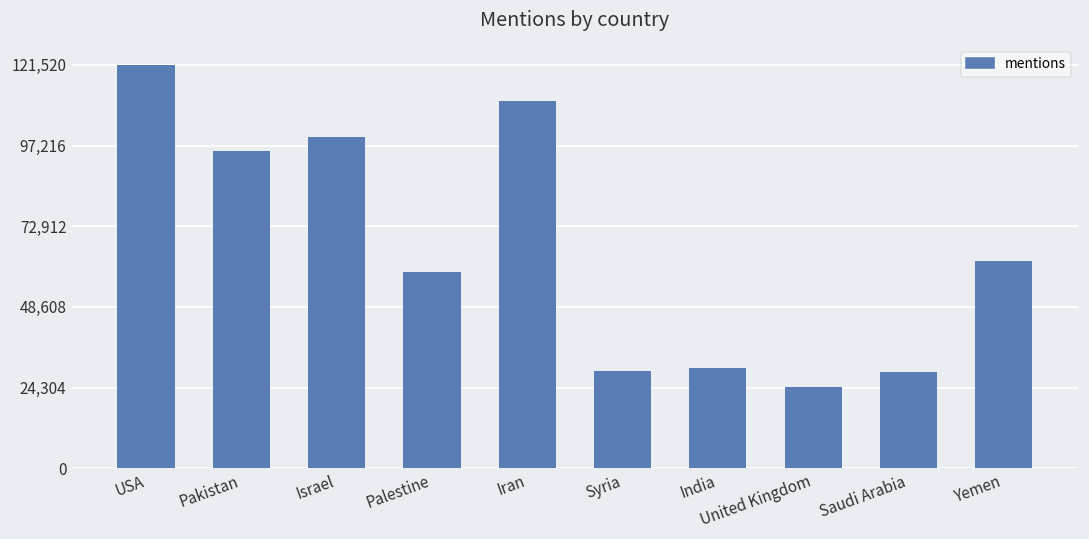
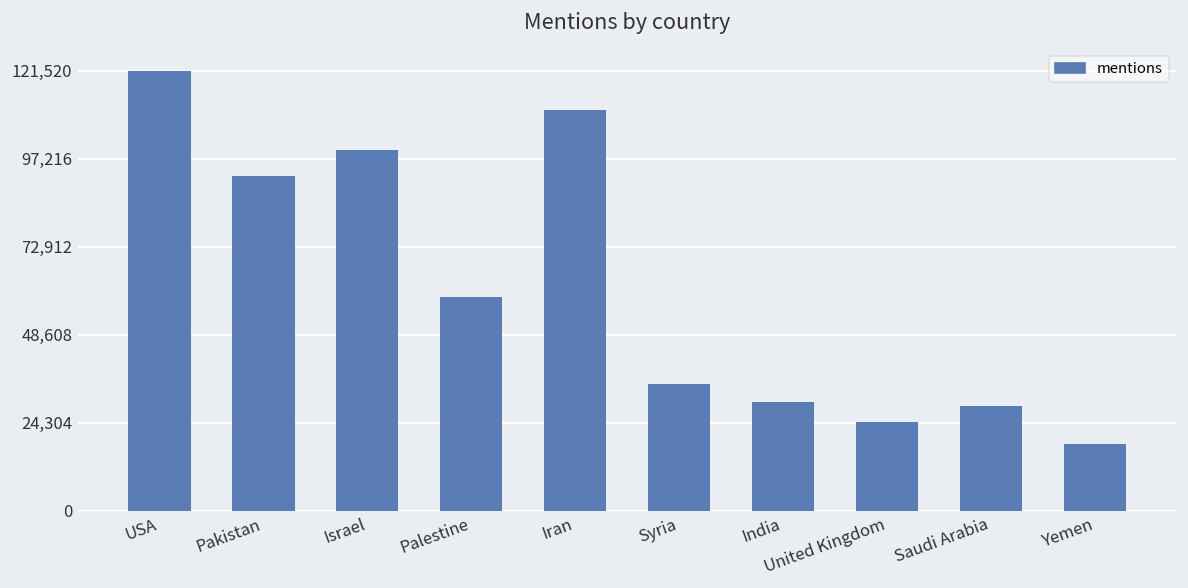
Pakistan: 96,000 -> 93,000
Syria: 29,000 -> 35,000
Yemen: 62,000 -> 19,000
